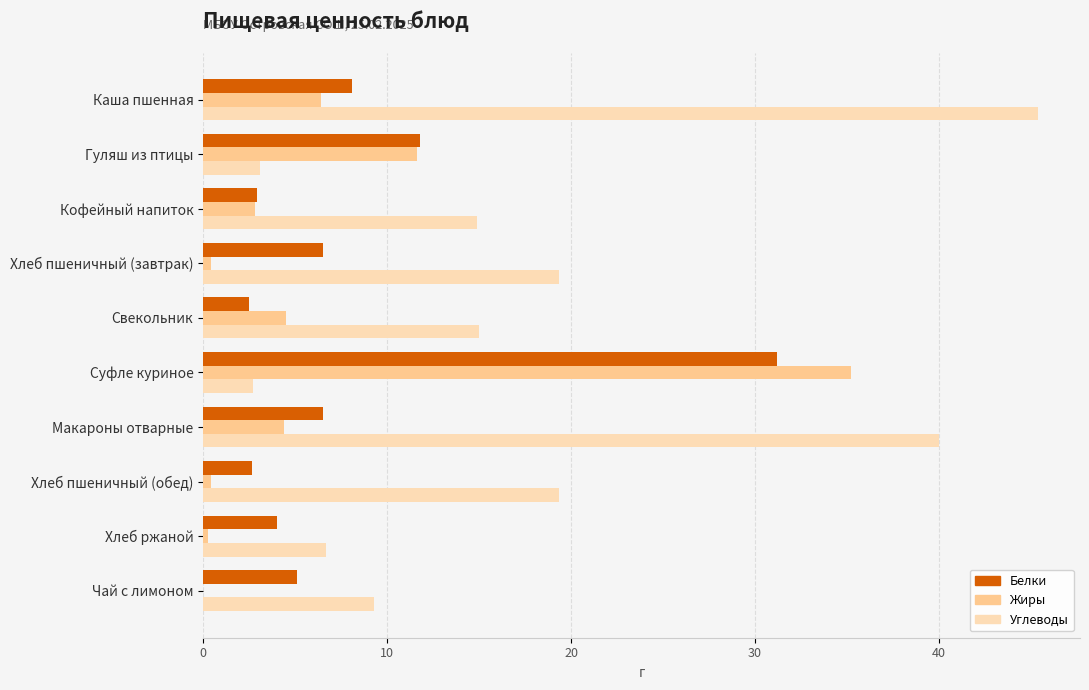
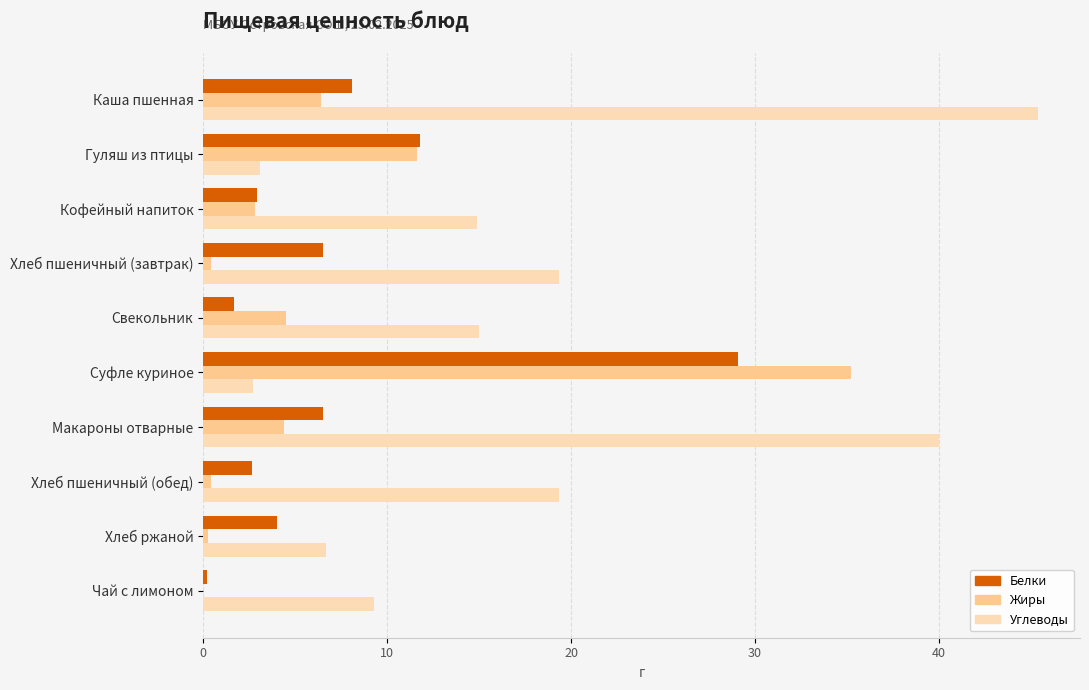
Белки, Свекольник: 2.5 -> 1.7
Белки, Суфле куриное: 31.2 -> 29.1
Белки, Чай с лимоном: 5.1 -> 0.2
